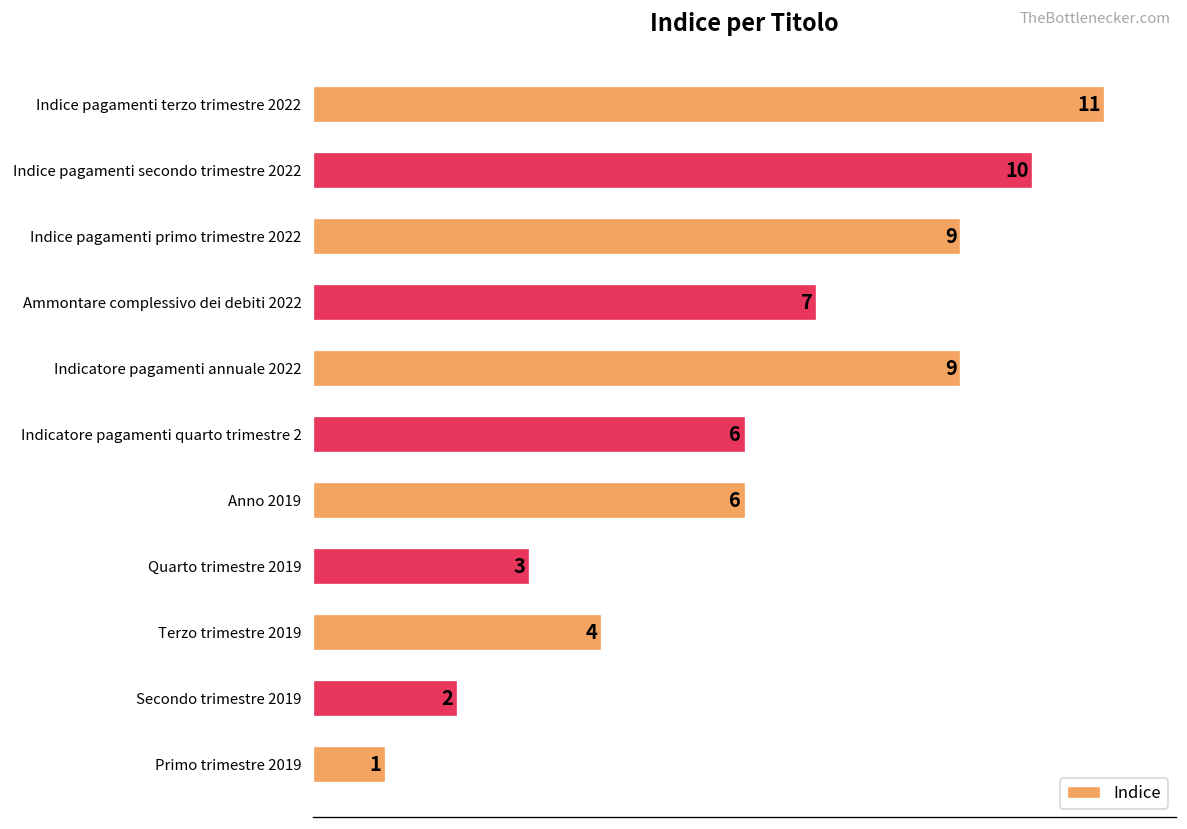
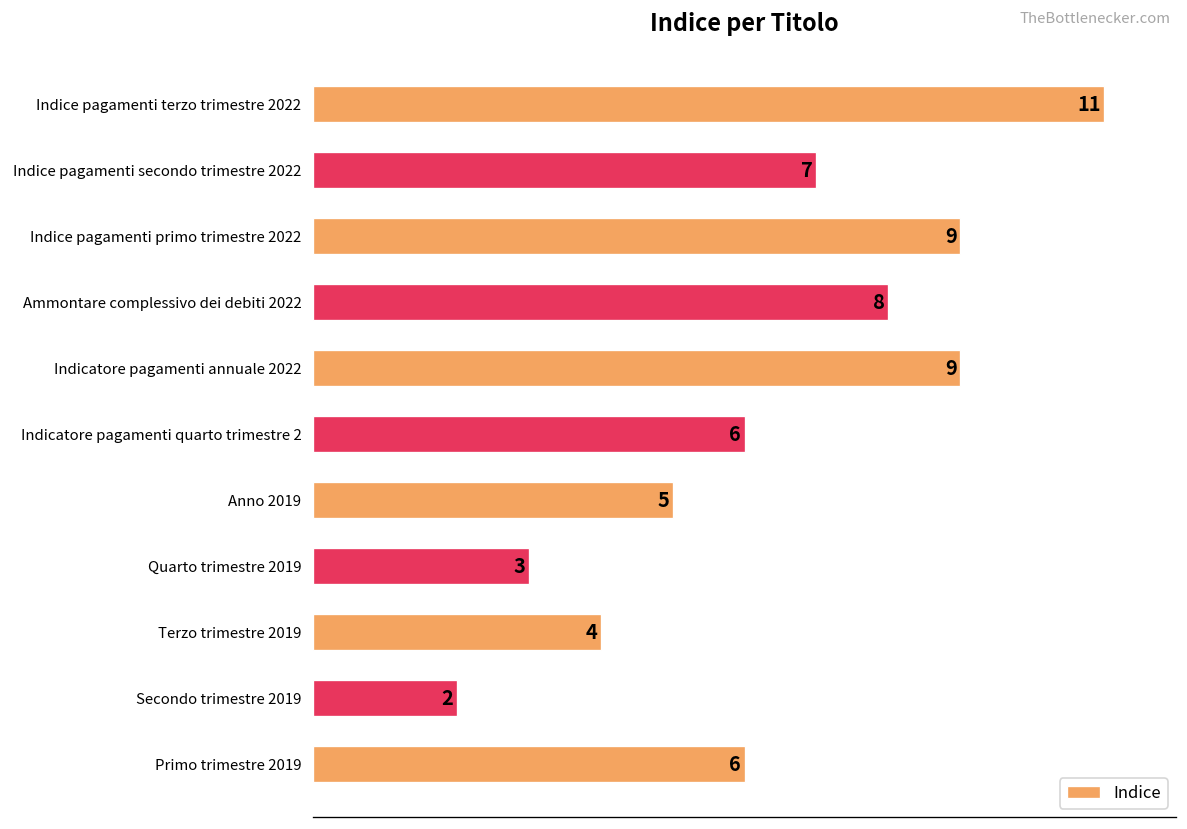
Indice pagamenti secondo trimestre 2022: 10 -> 7
Ammontare complessivo dei debiti 2022: 7 -> 8
Anno 2019: 6 -> 5
Primo trimestre 2019: 1 -> 6
